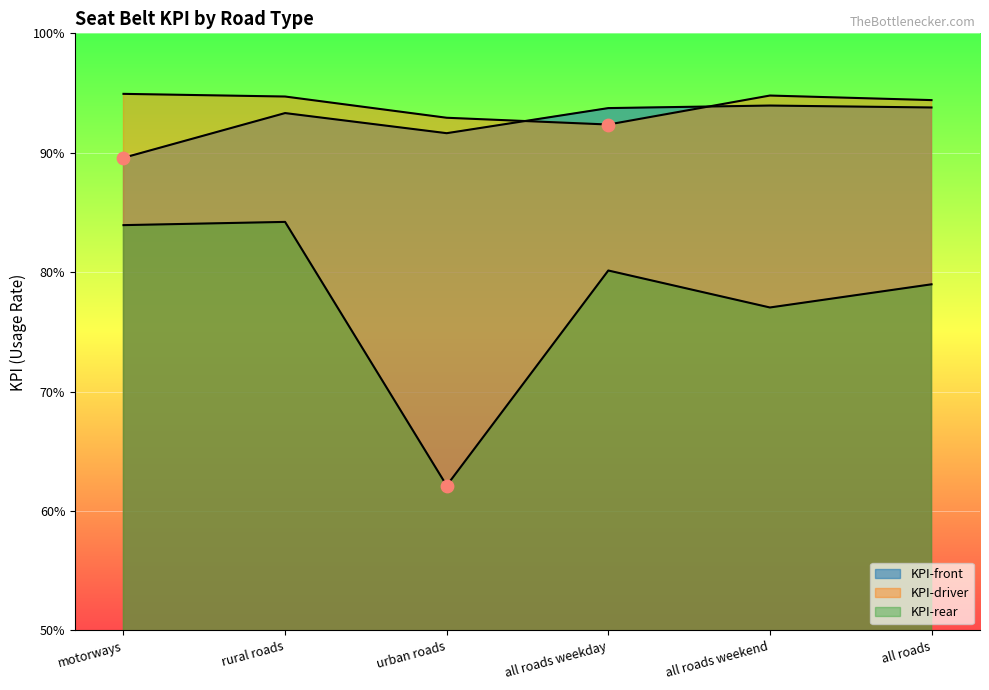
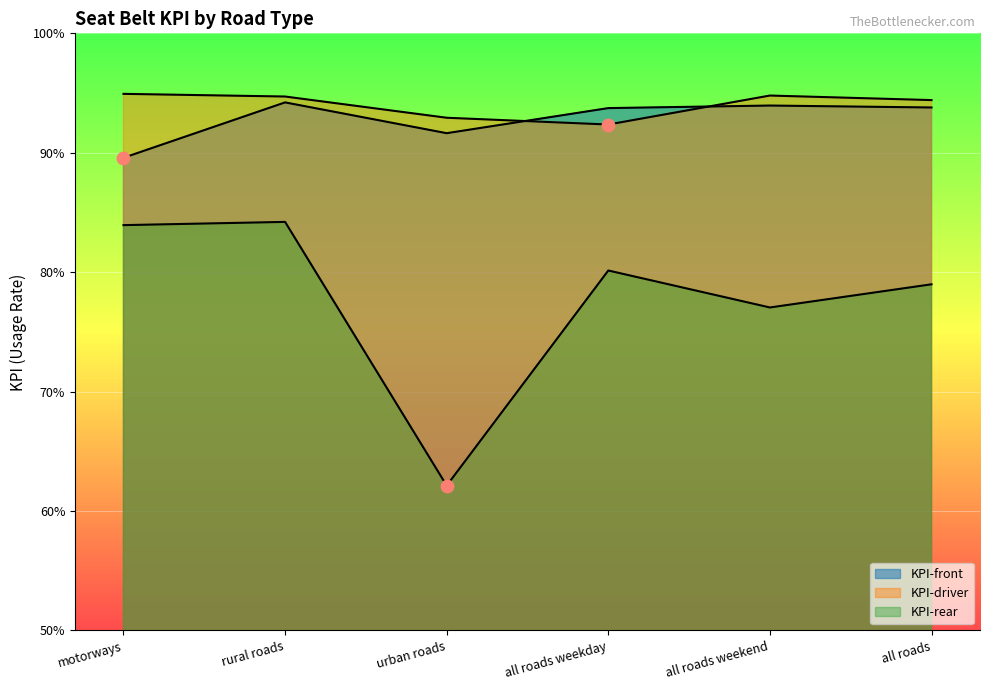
KPI-front, rural roads: 93.3% -> 94.2%
